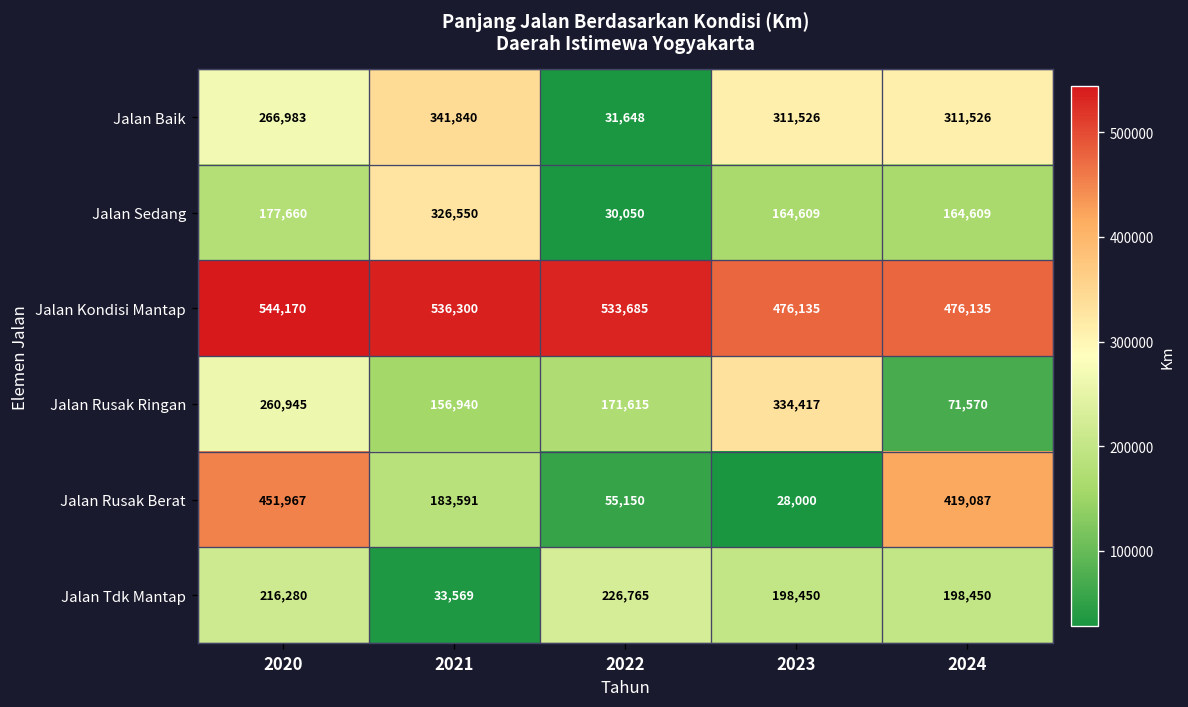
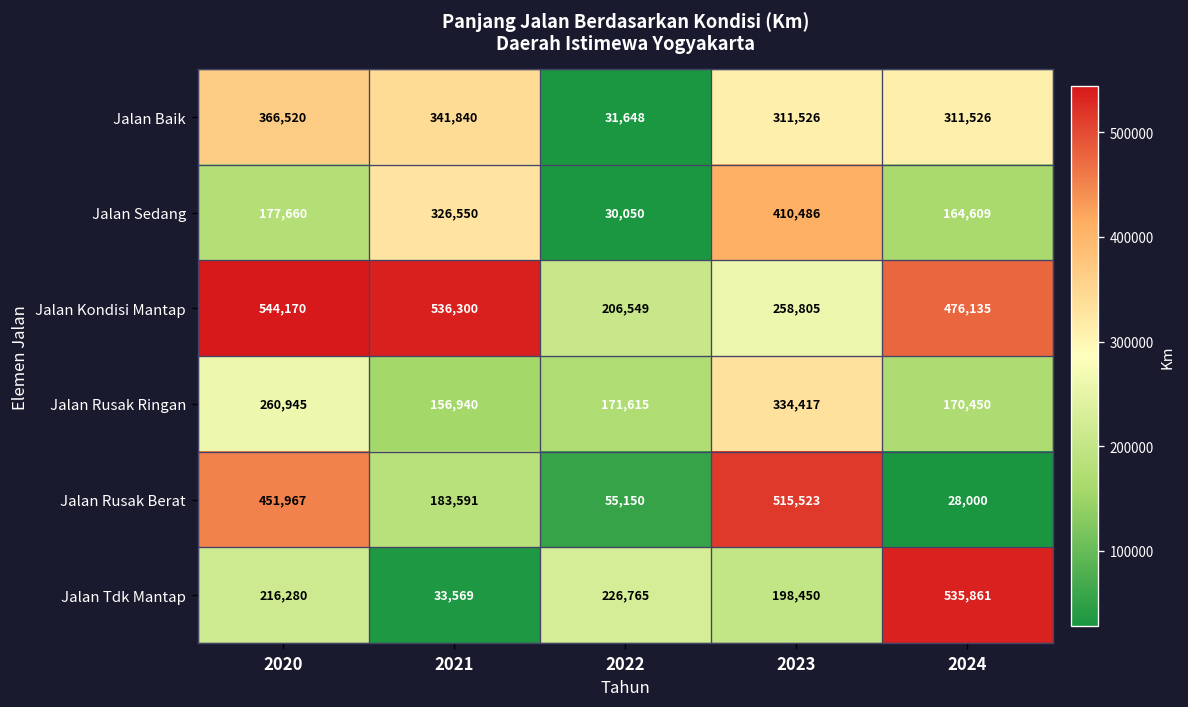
Jalan Baik, 2020: 266,983 -> 366,520
Jalan Sedang, 2023: 164,609 -> 410,486
Jalan Kondisi Mantap, 2022: 533,685 -> 206,549
Jalan Kondisi Mantap, 2023: 476,135 -> 258,805
Jalan Rusak Ringan, 2024: 71,570 -> 170,450
Jalan Rusak Berat, 2023: 28,000 -> 515,523
Jalan Rusak Berat, 2024: 419,087 -> 28,000
Jalan Tdk Mantap, 2024: 198,450 -> 535,861
